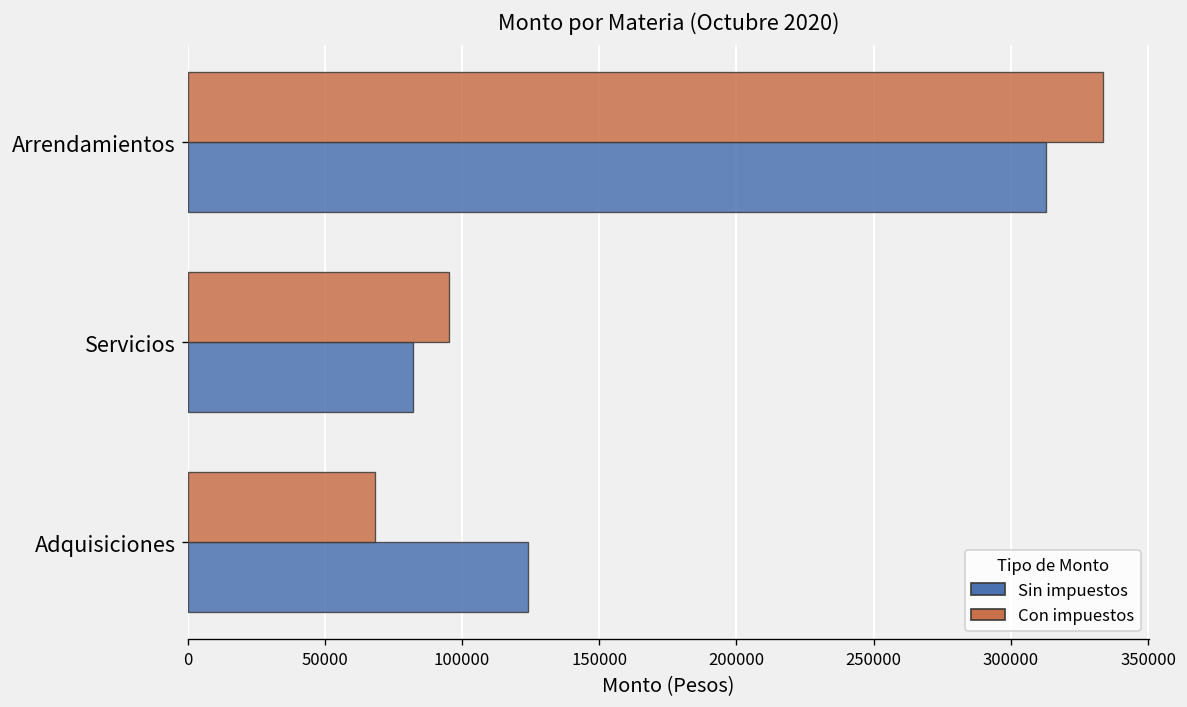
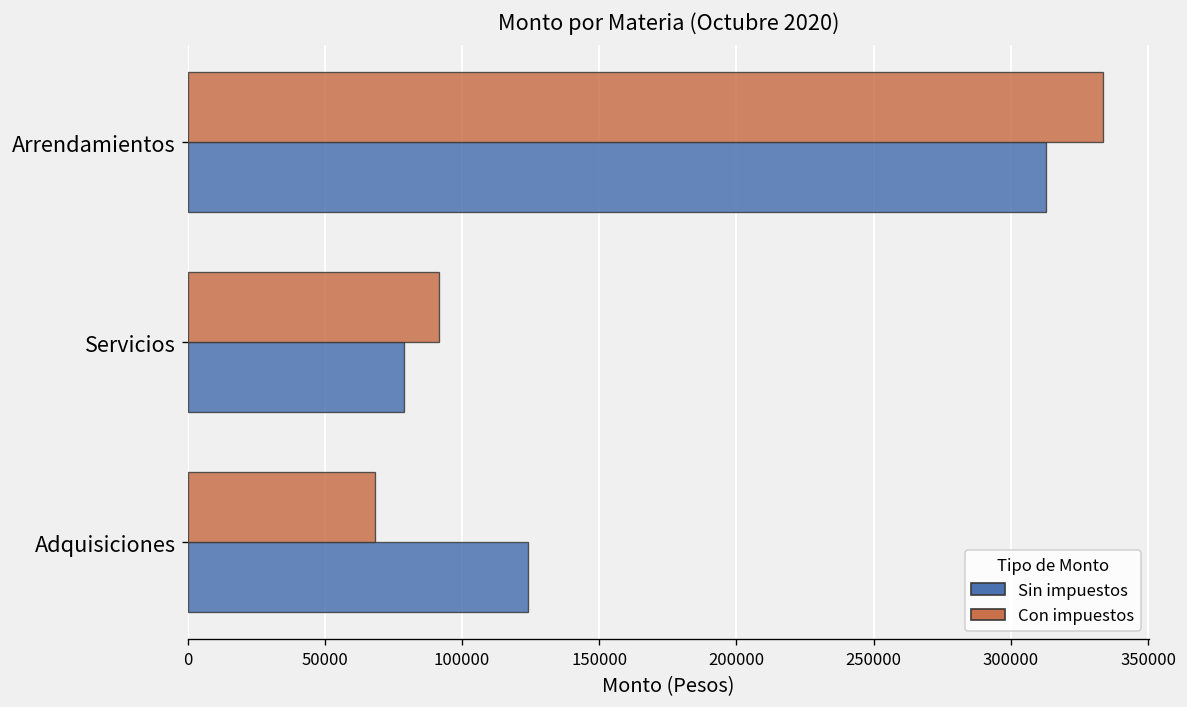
Con impuestos, Servicios: 95000 -> 92000
Sin impuestos, Servicios: 82000 -> 79000
